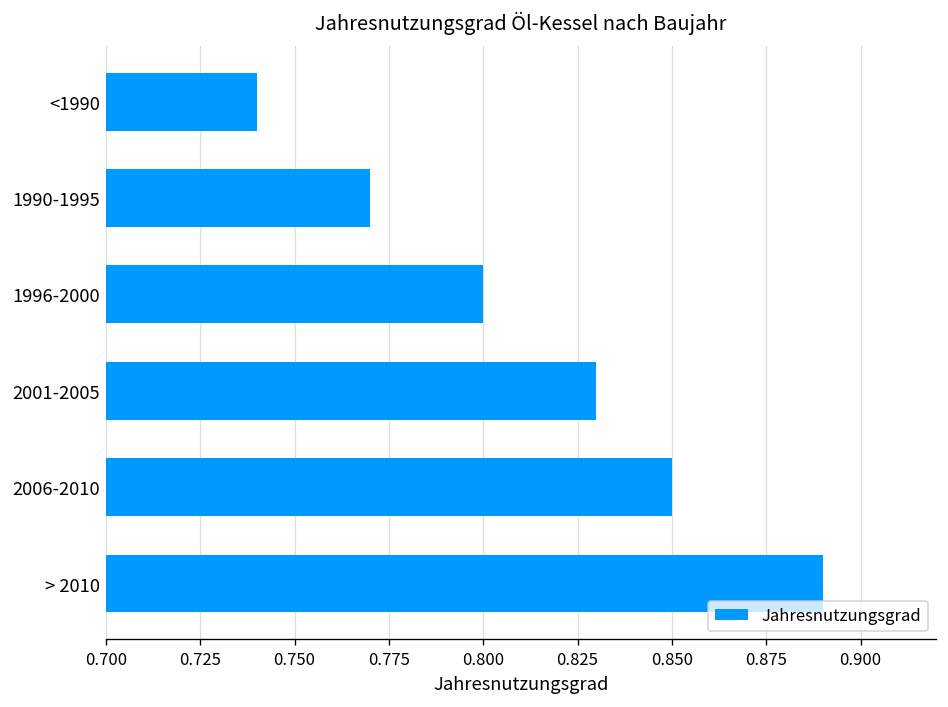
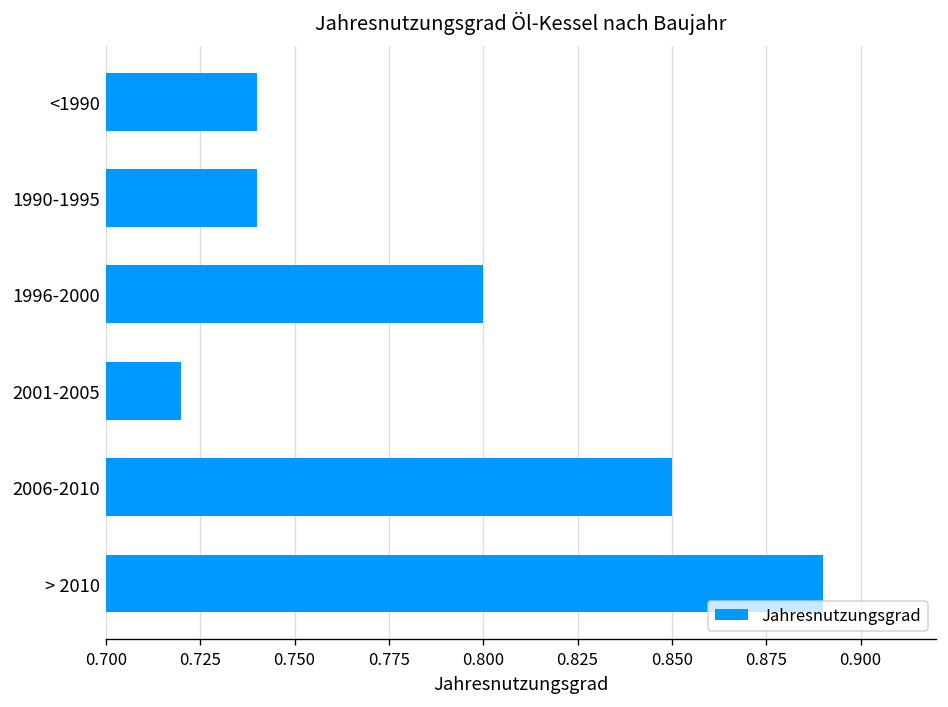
1990-1995: 0.77 -> 0.74
2001-2005: 0.83 -> 0.72
